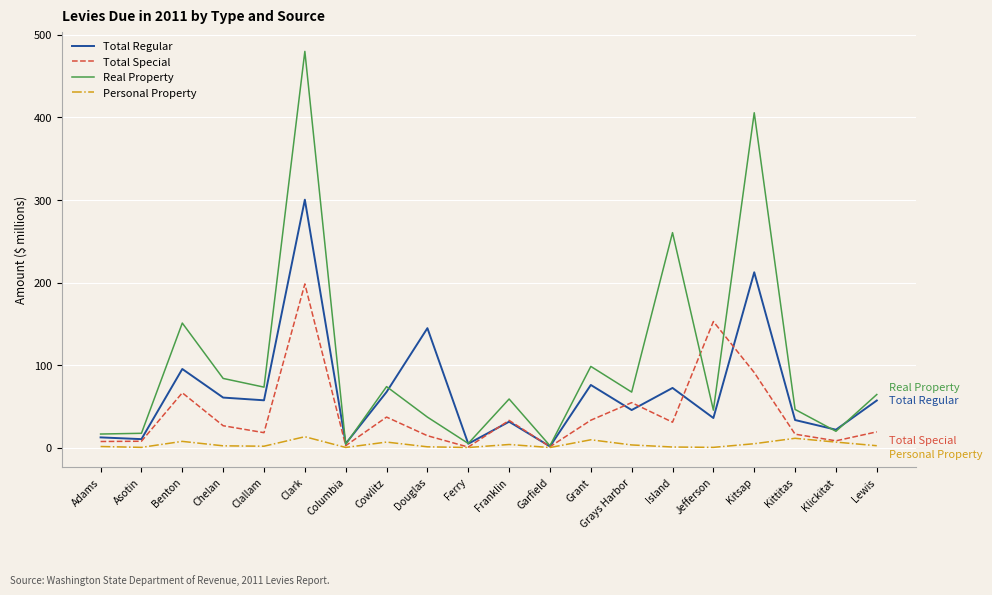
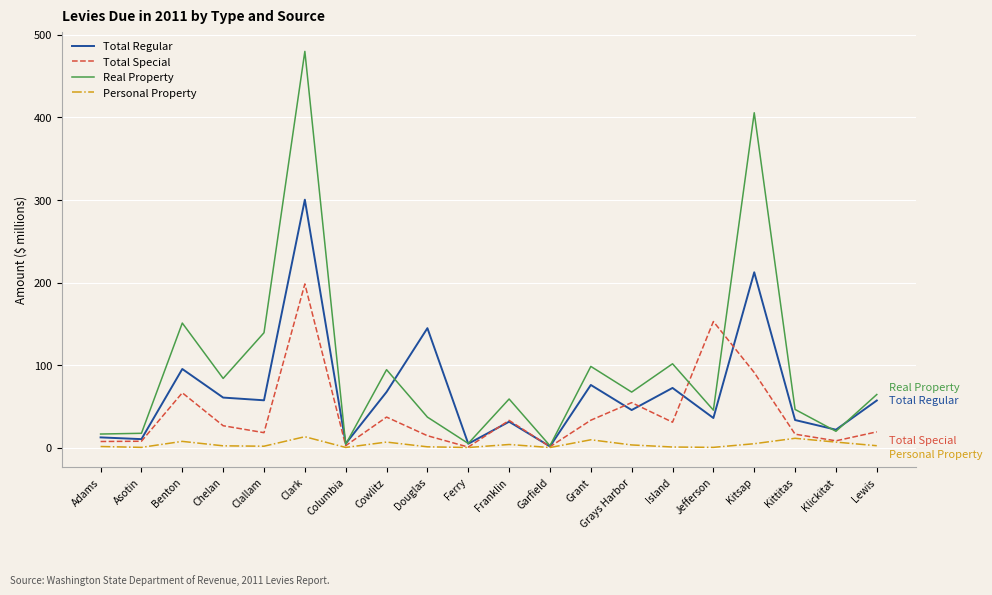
Real Property, Clallam: 70 -> 140
Real Property, Cowlitz: 70 -> 90
Real Property, Island: 260 -> 100
